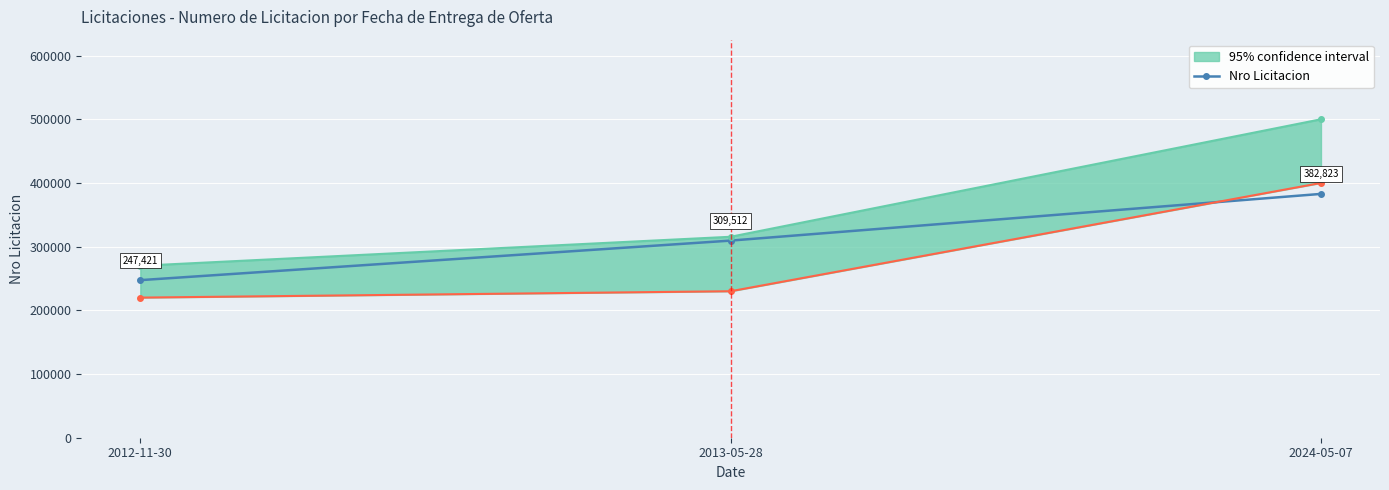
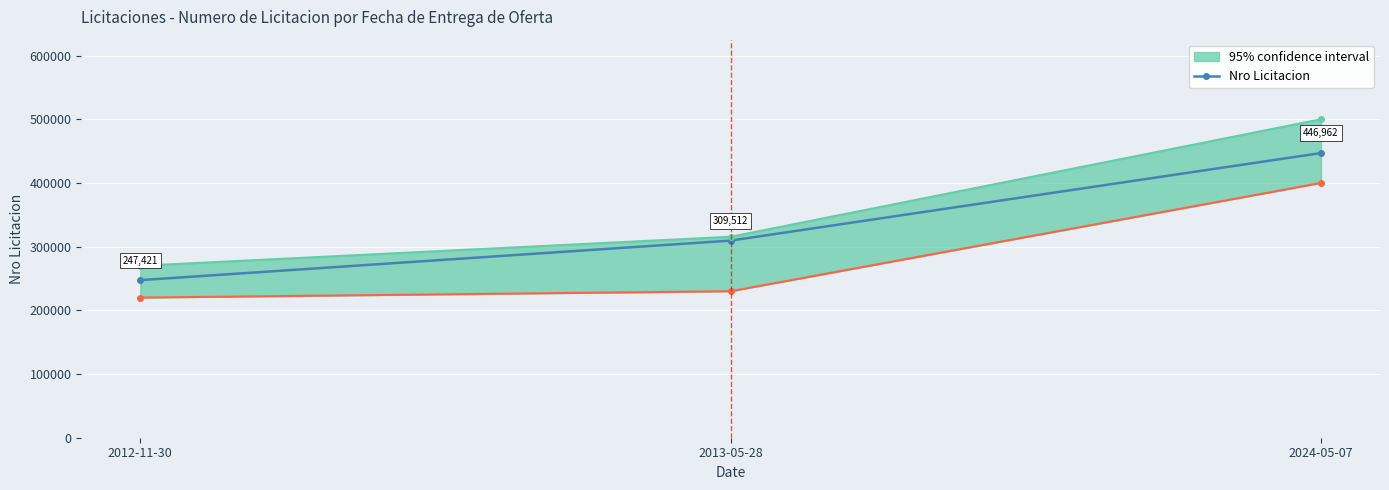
Nro Licitacion, 2024-05-07: 382,823 -> 446,962
